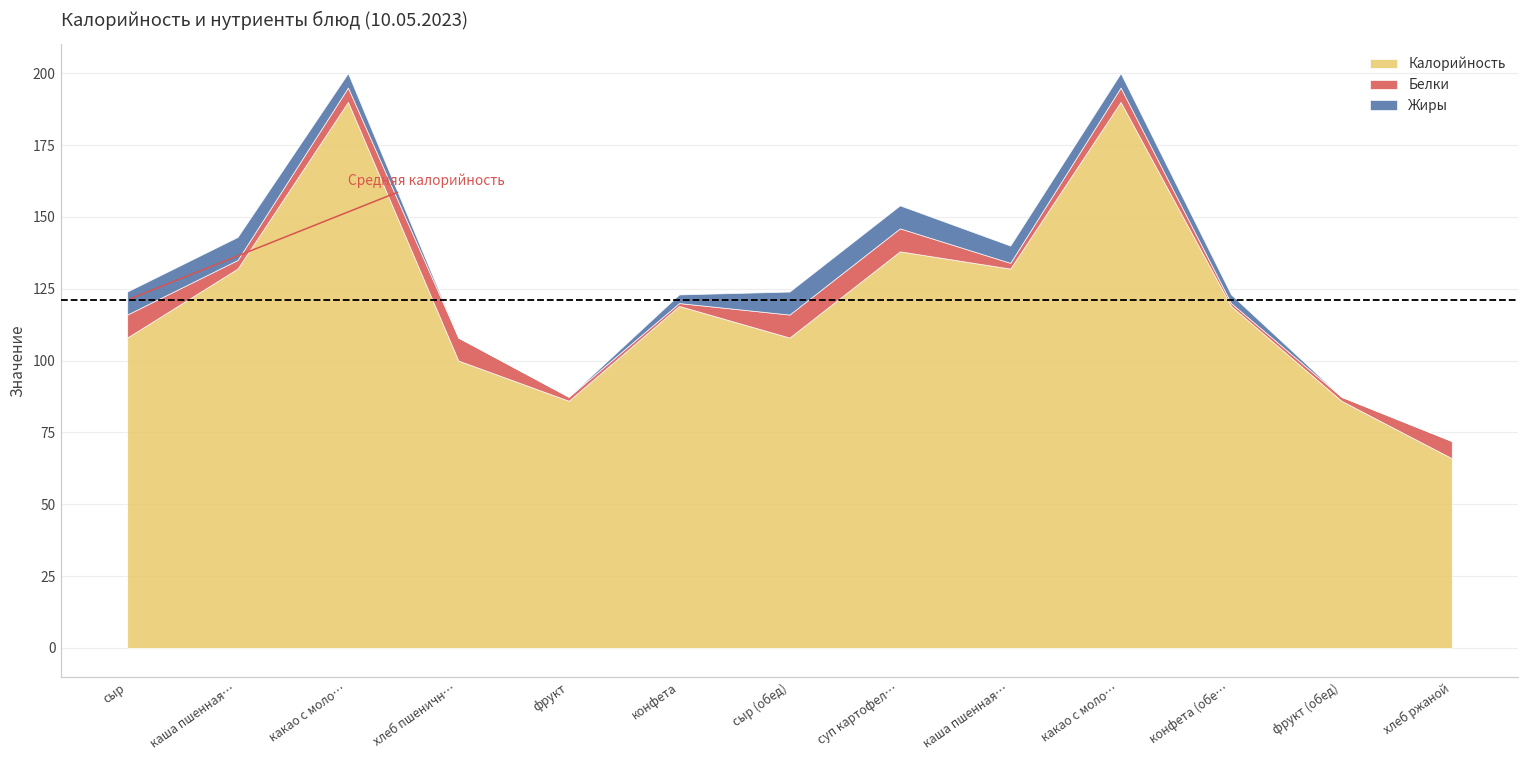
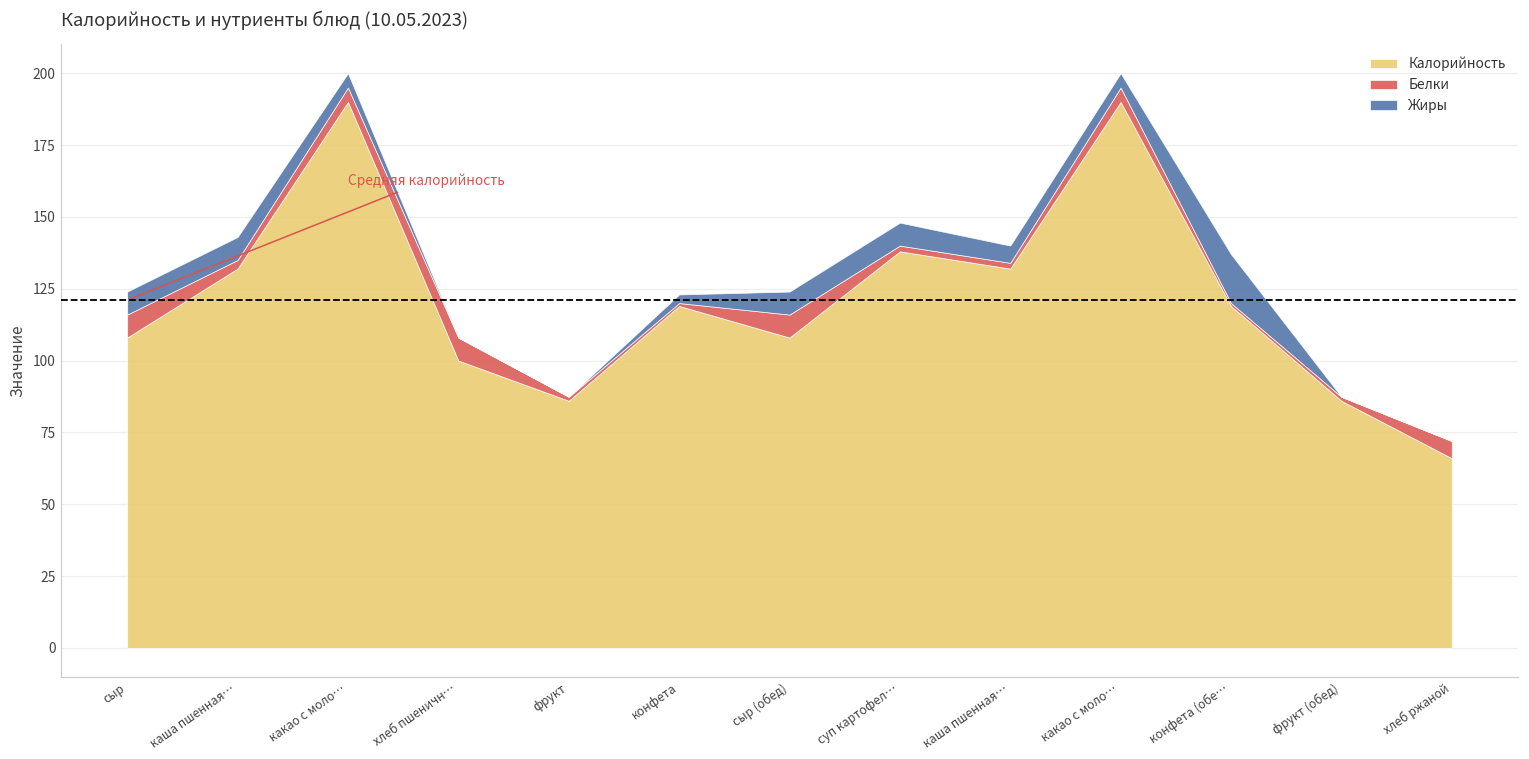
Белки, суп картофел…: 8 -> 2
Жиры, конфета (обе…: 3 -> 17
